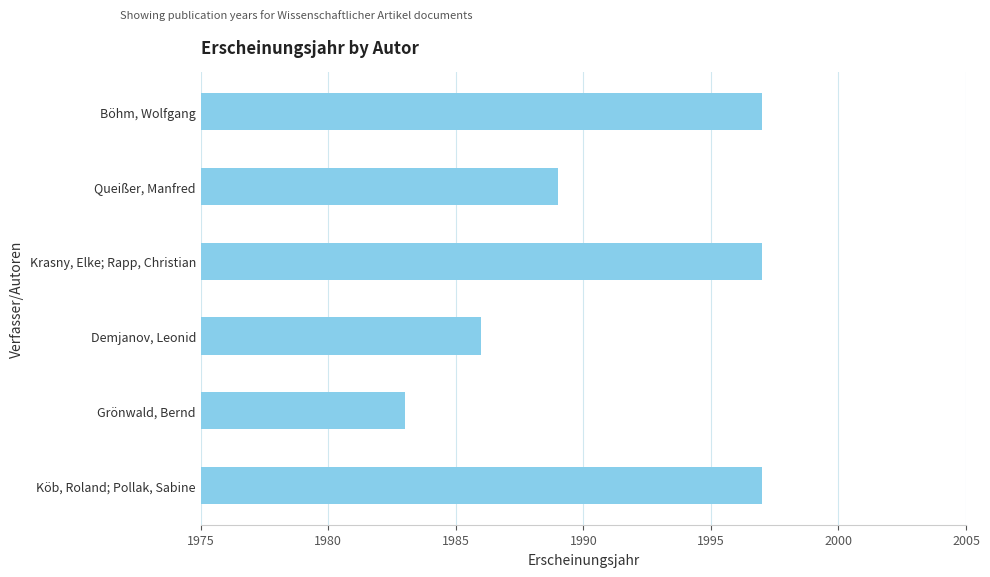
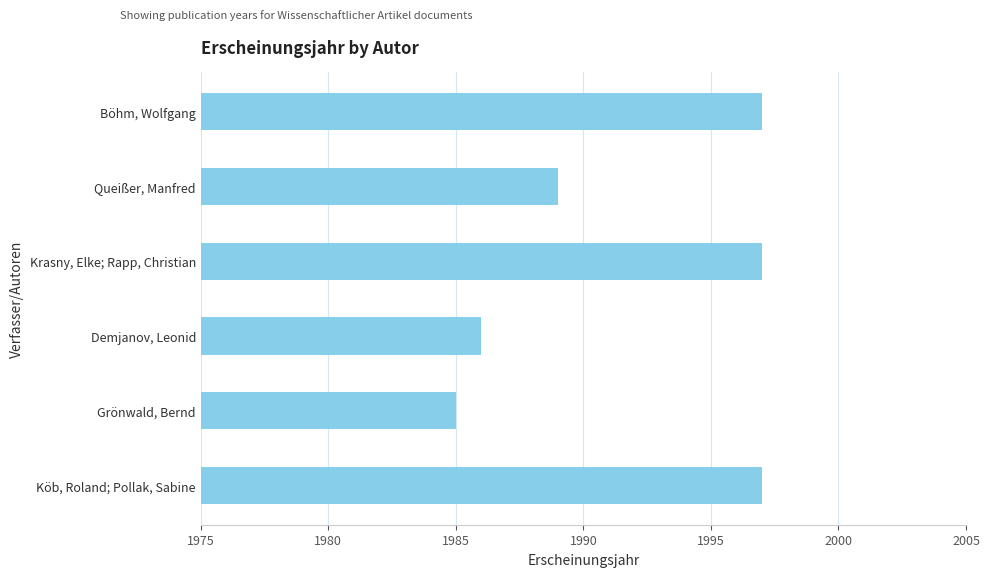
Grönwald, Bernd: 1983 -> 1985
